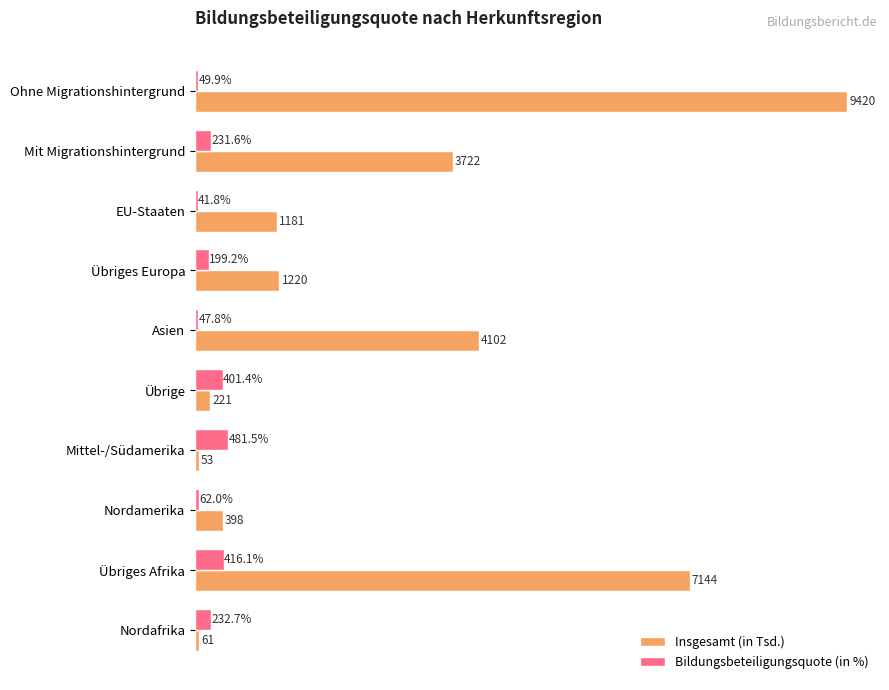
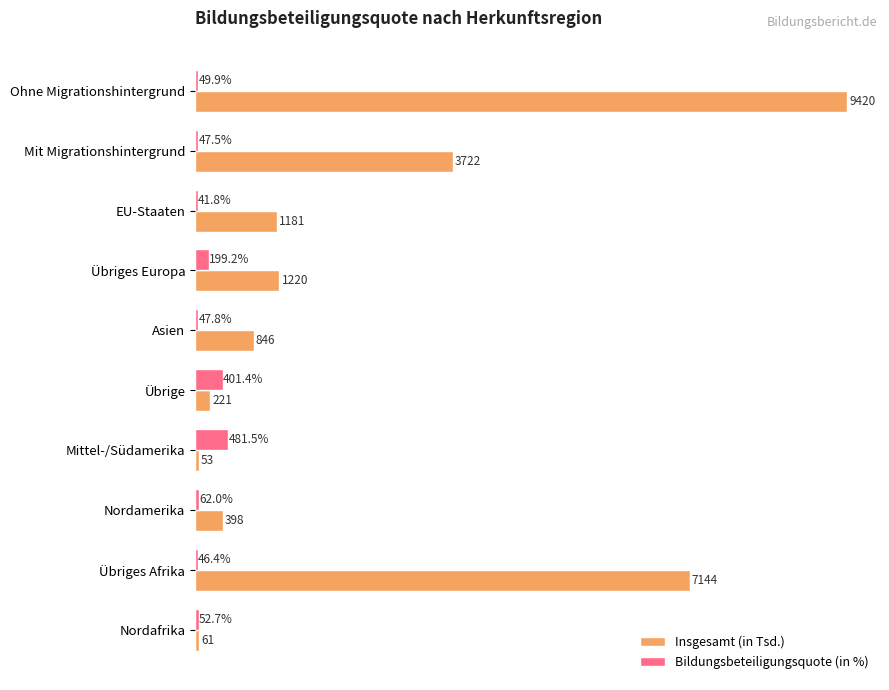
Bildungsbeteiligungsquote (in %), Mit Migrationshintergrund: 231.6% -> 47.5%
Insgesamt (in Tsd.), Asien: 4102 -> 846
Bildungsbeteiligungsquote (in %), Übriges Afrika: 416.1% -> 46.4%
Bildungsbeteiligungsquote (in %), Nordafrika: 232.7% -> 52.7%
